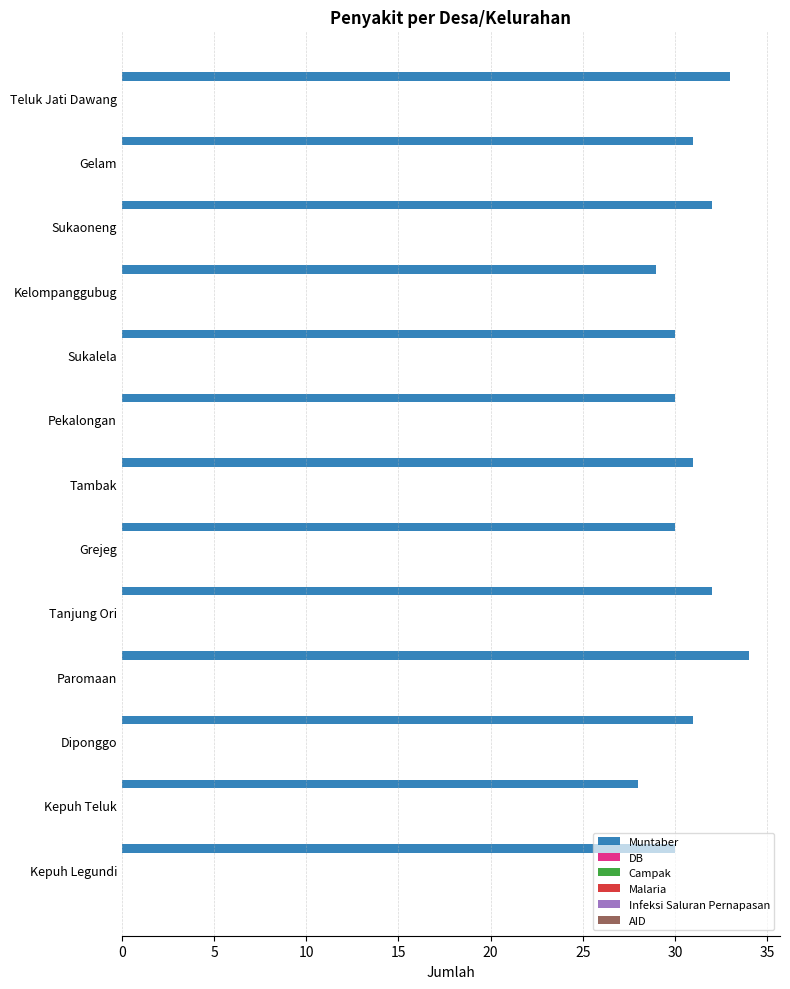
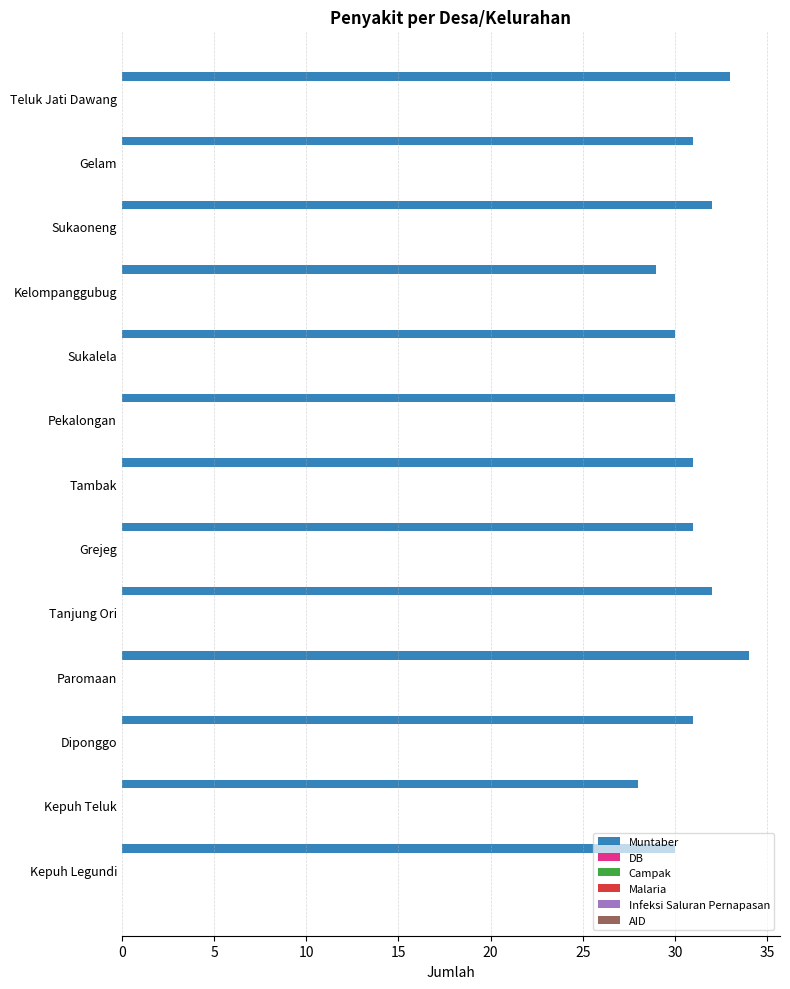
Muntaber, Grejeg: 30 -> 31
